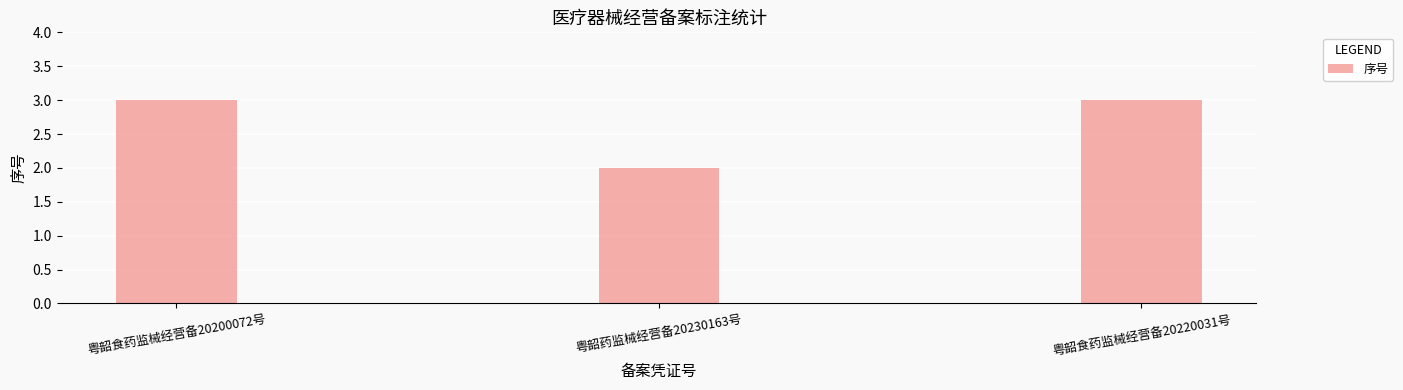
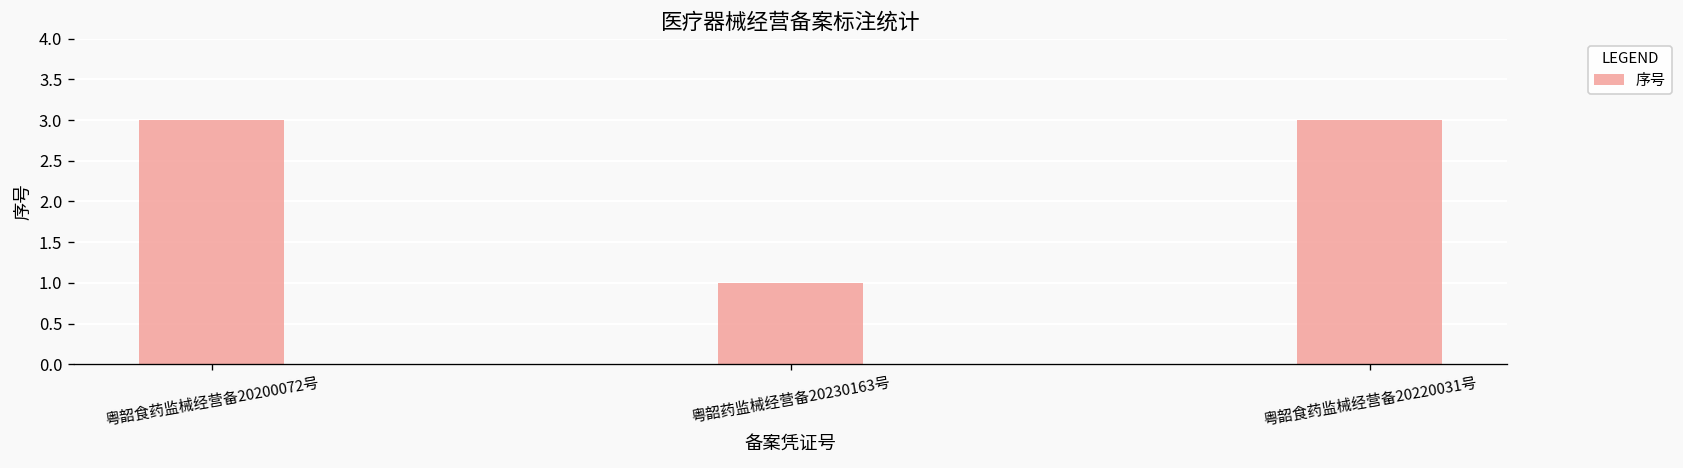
粤韶药监械经营备20230163号: 2 -> 1
